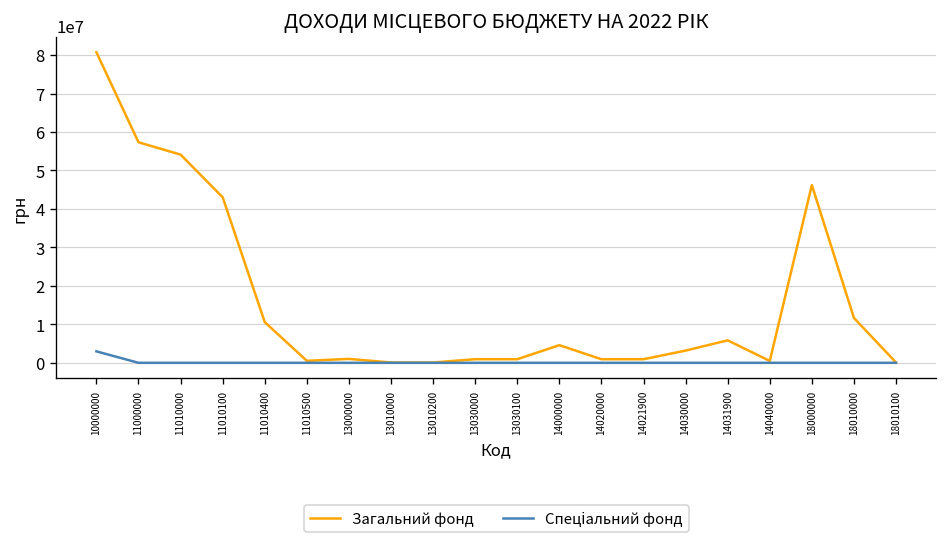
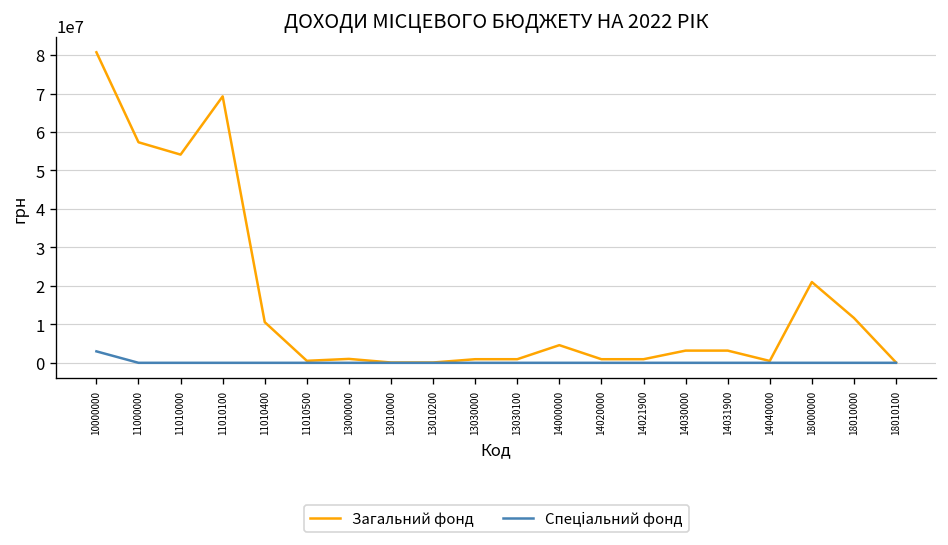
Загальний фонд, 11010100: 43000000 -> 69000000
Загальний фонд, 14031900: 6000000 -> 3000000
Загальний фонд, 18000000: 46000000 -> 21000000
